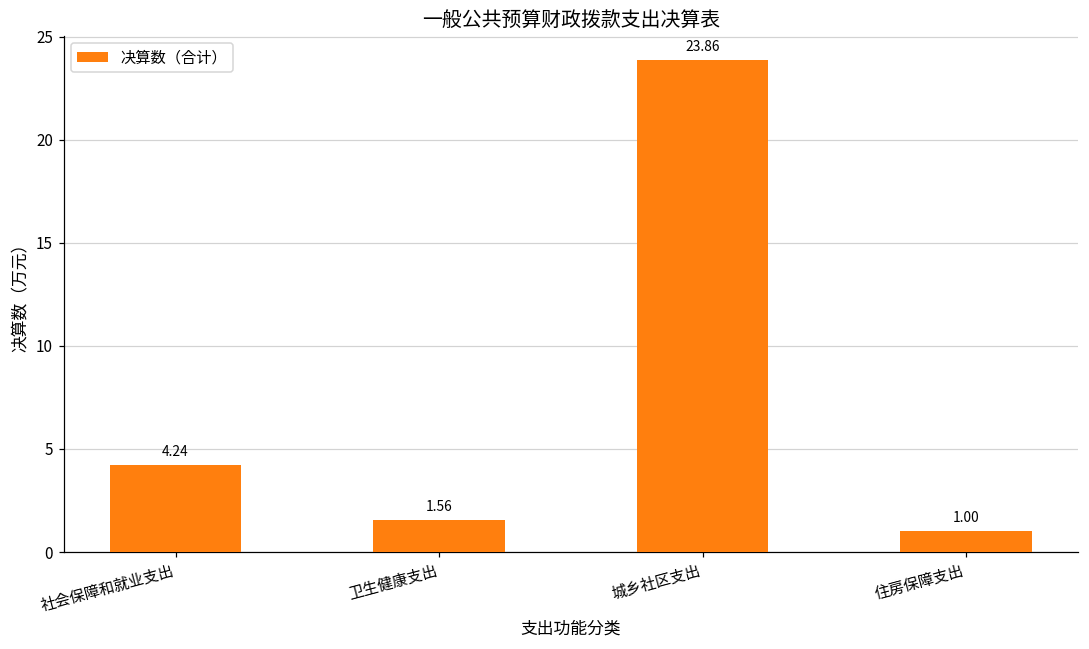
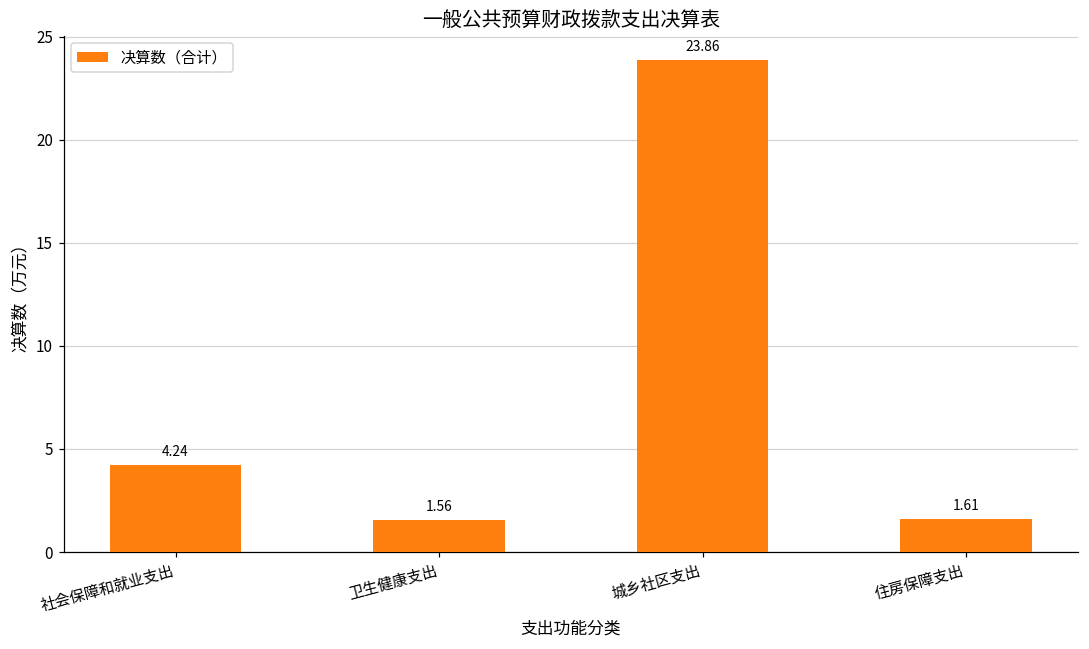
住房保障支出: 1.00 -> 1.61
